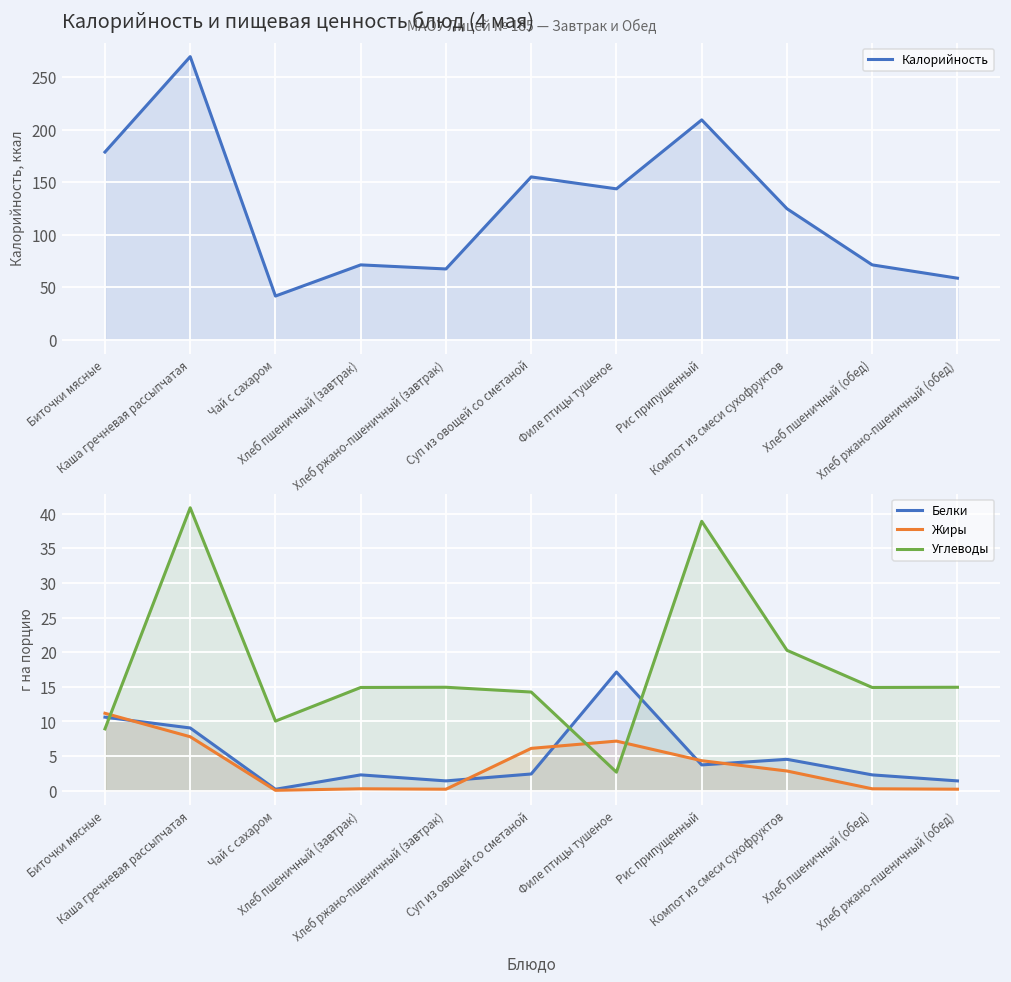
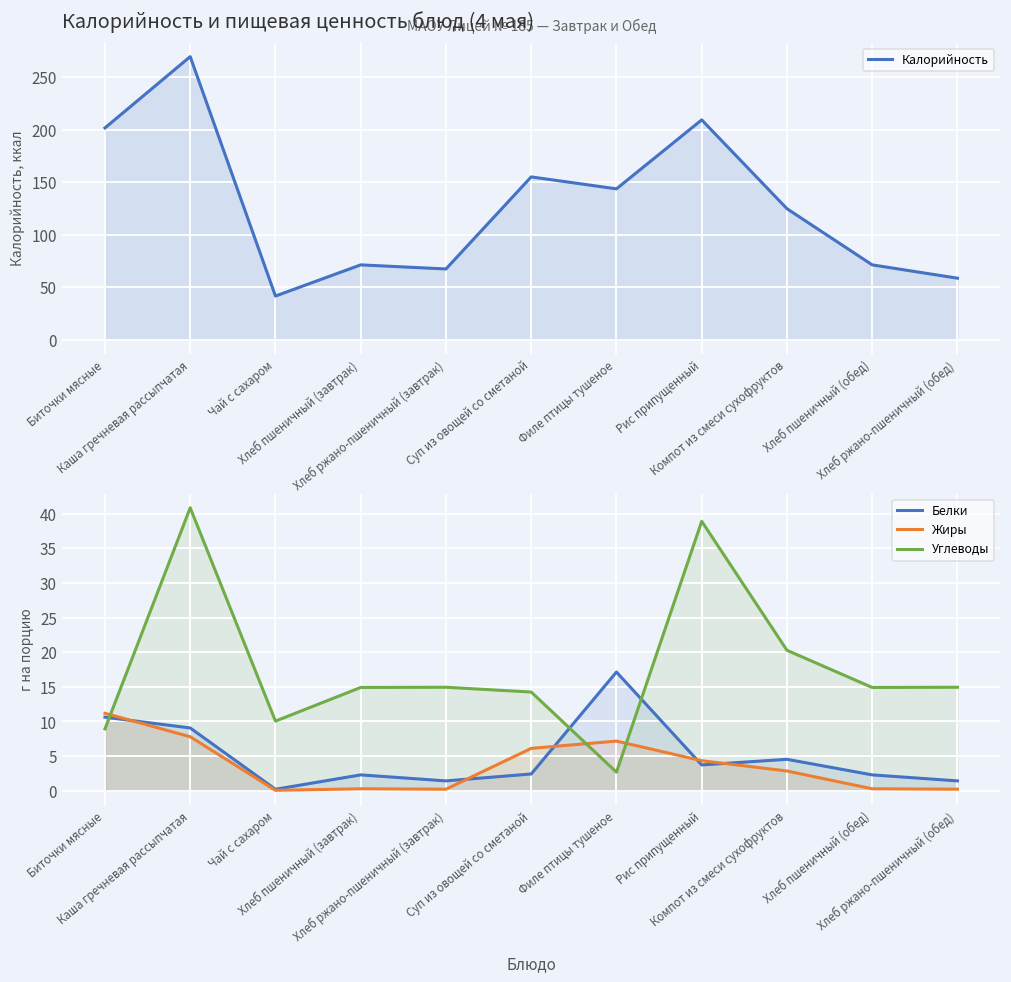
Калорийность и пищевая ценность блюд (4 мая), Биточки мясные: 180 -> 200
